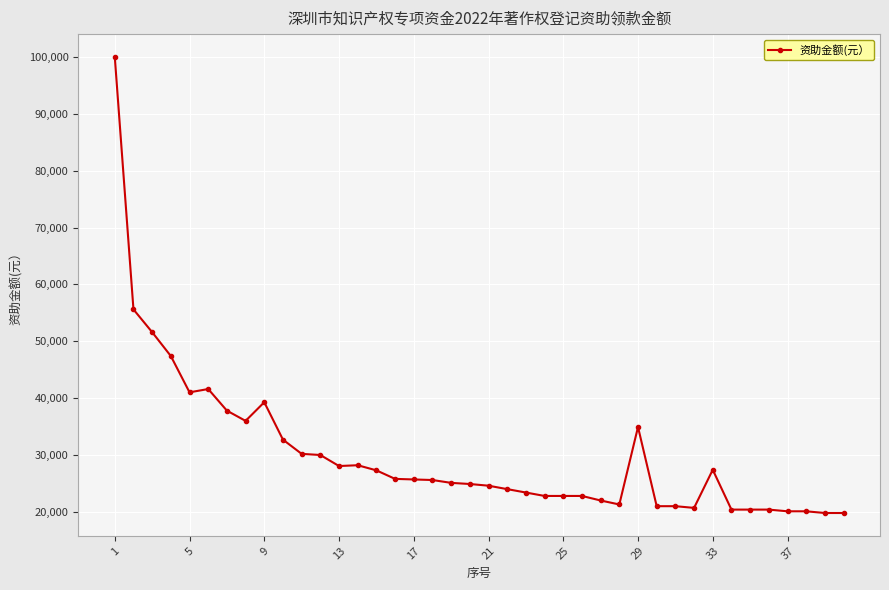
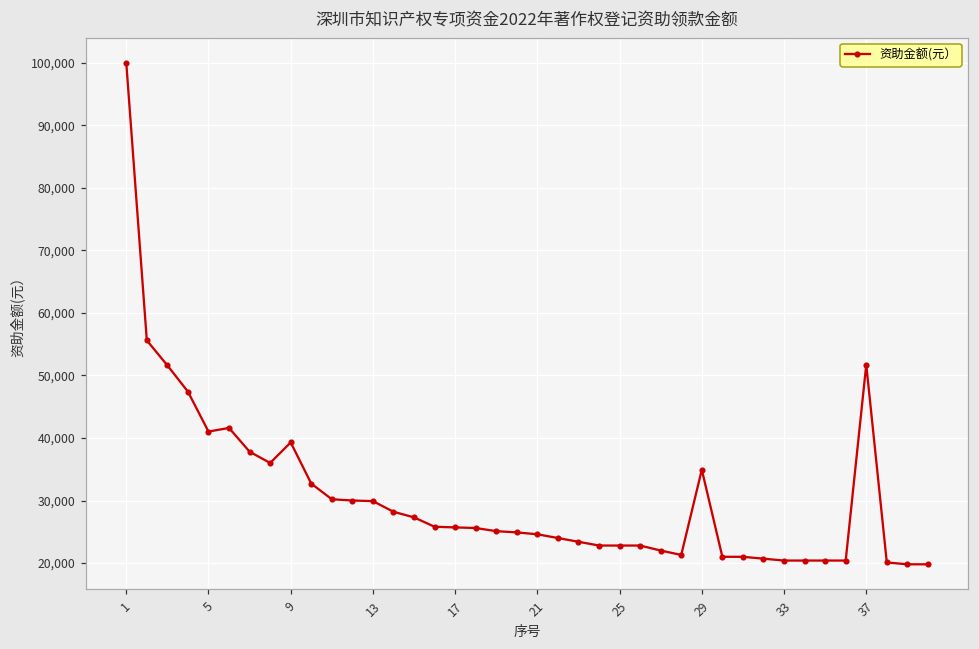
13: 28,000 -> 30,000
33: 27,000 -> 20,000
37: 20,000 -> 52,000
